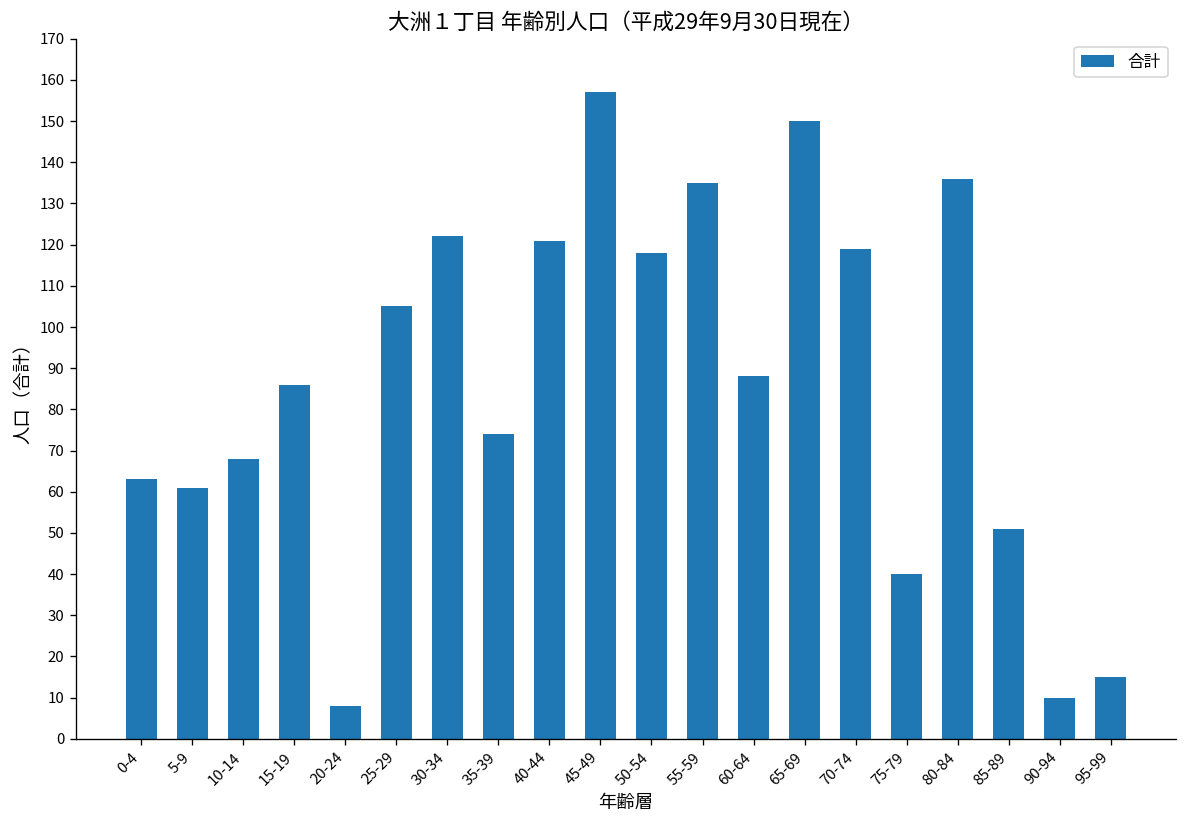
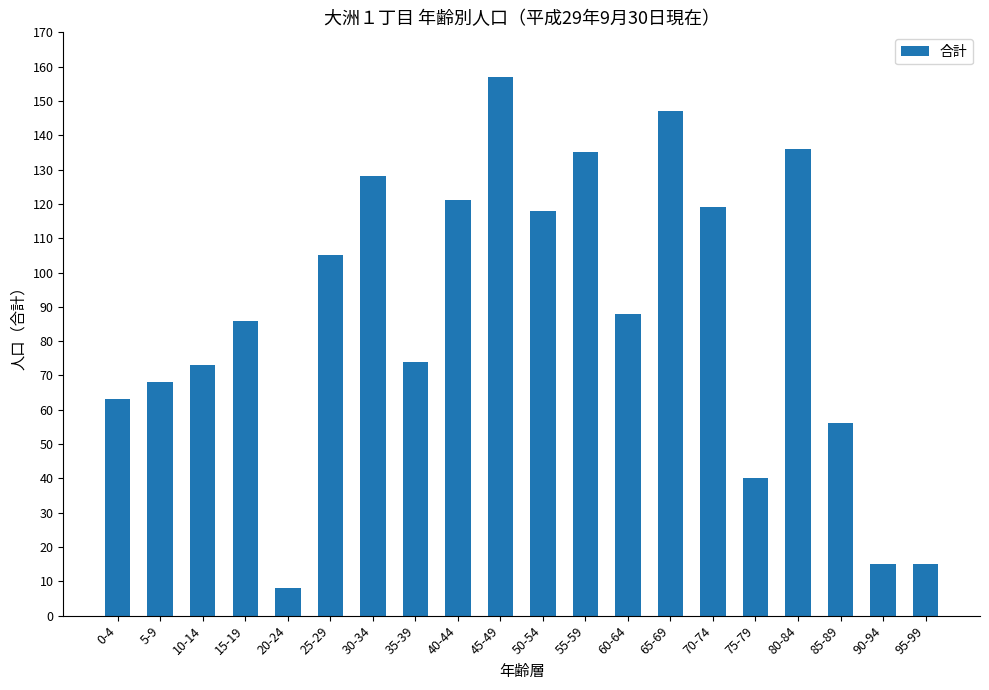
5-9: 61 -> 68
10-14: 68 -> 73
30-34: 122 -> 128
65-69: 150 -> 147
85-89: 51 -> 56
90-94: 10 -> 15
